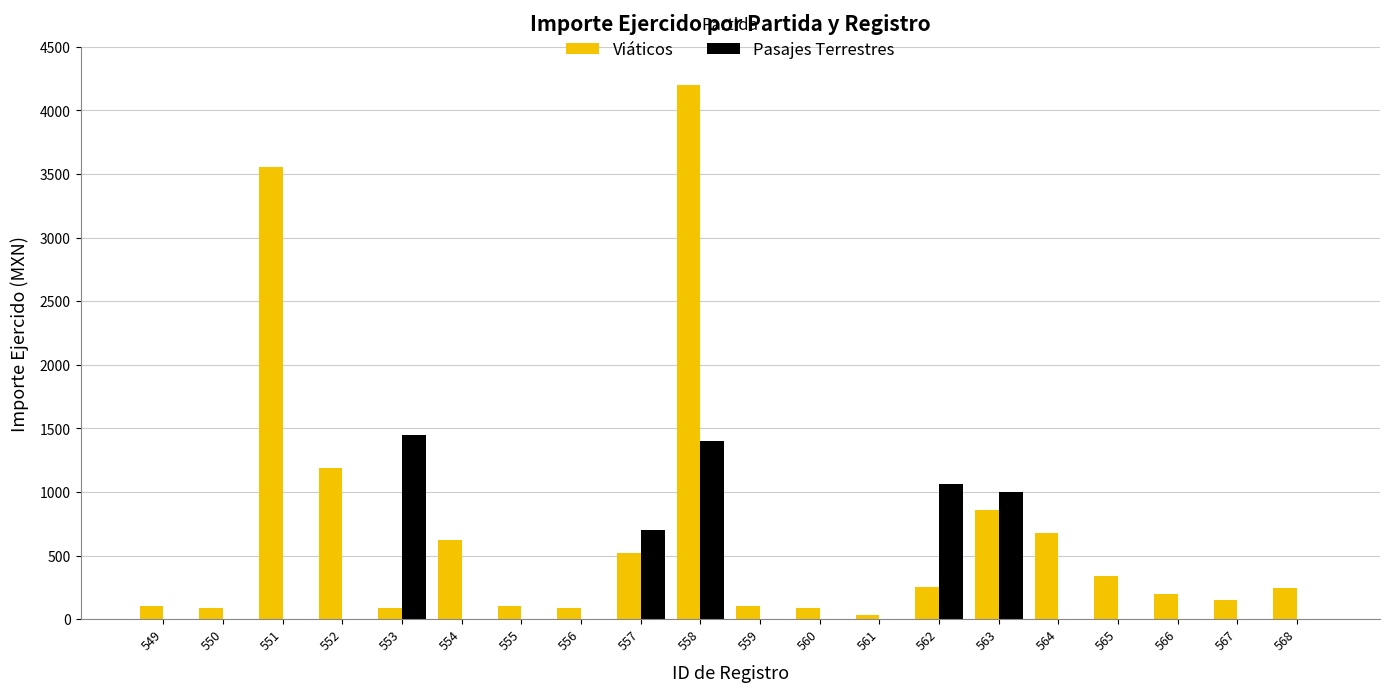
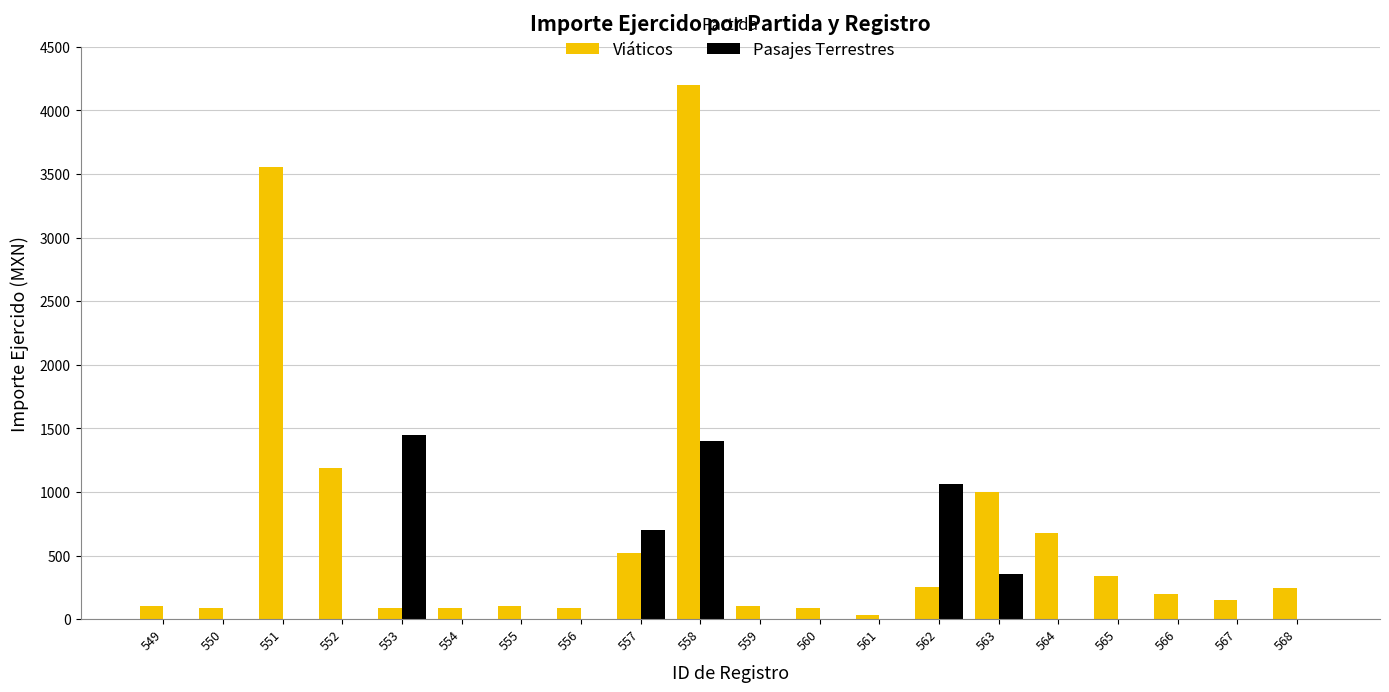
Viáticos, 554: 620 -> 90
Viáticos, 563: 860 -> 1000
Pasajes Terrestres, 563: 1000 -> 360
